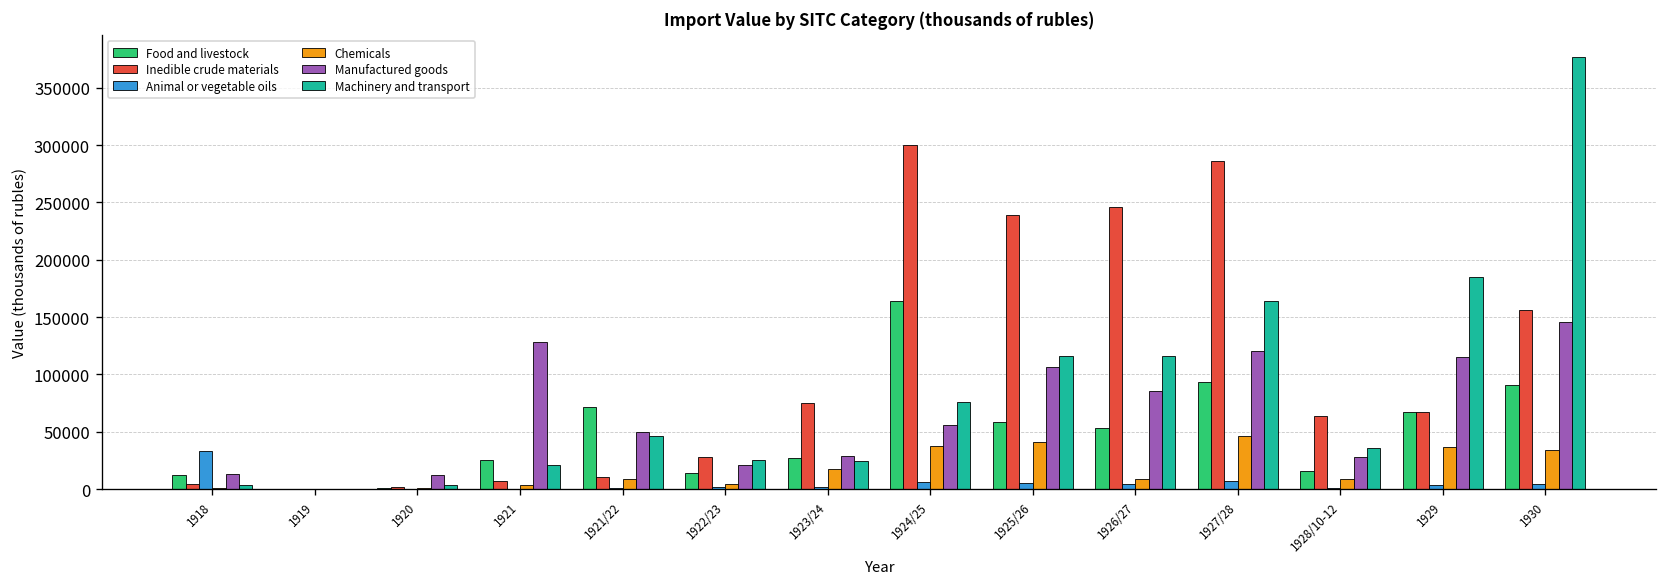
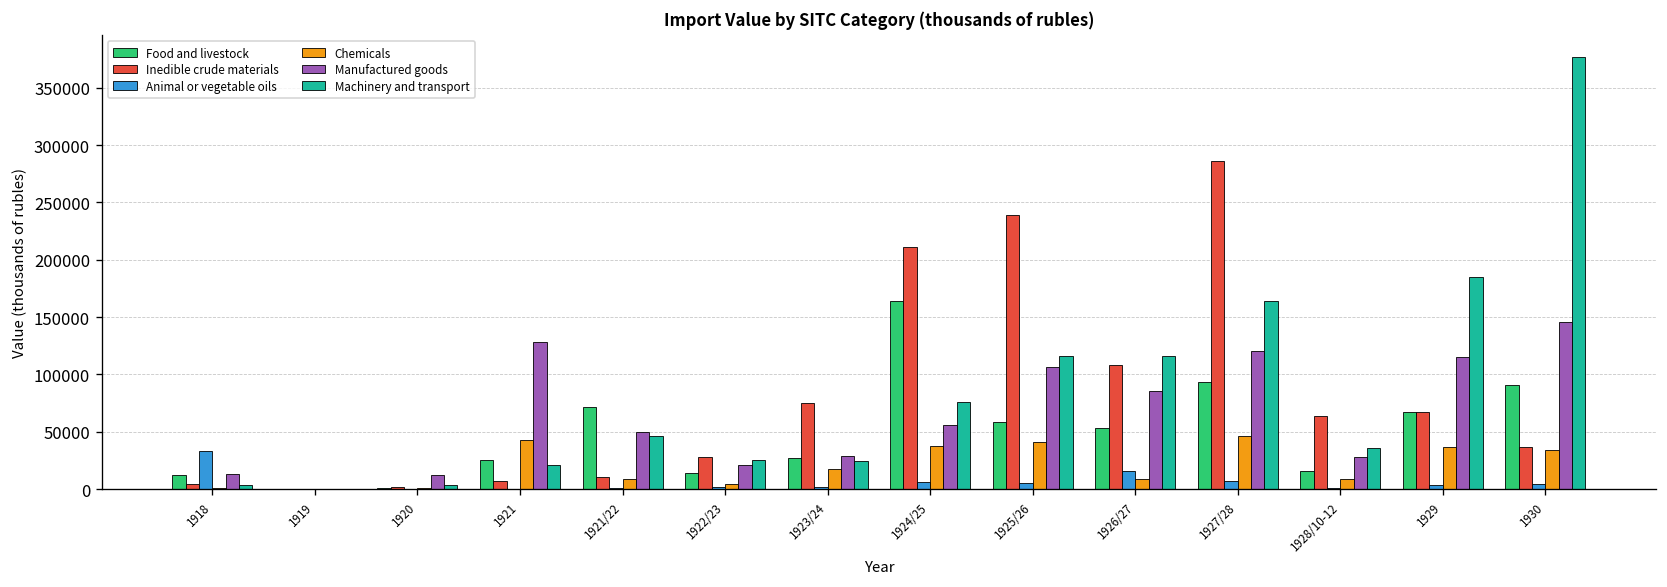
Chemicals, 1921: 0 -> 40000
Inedible crude materials, 1924/25: 300000 -> 210000
Inedible crude materials, 1926/27: 250000 -> 110000
Animal or vegetable oils, 1926/27: 0 -> 20000
Inedible crude materials, 1930: 160000 -> 40000
